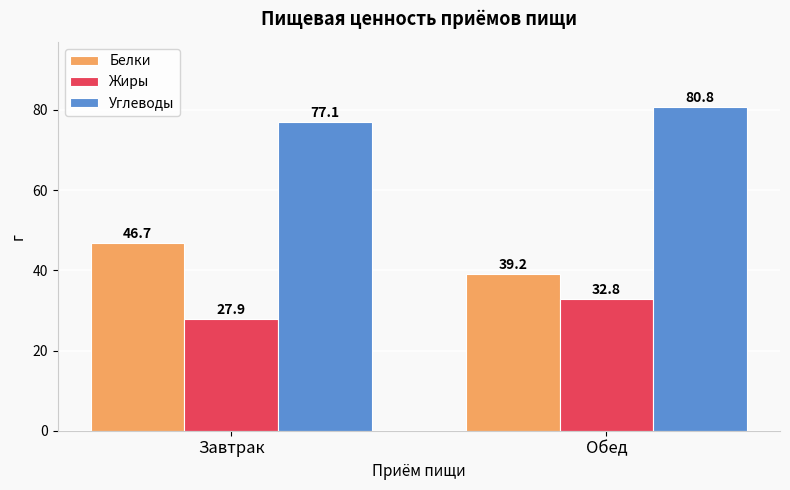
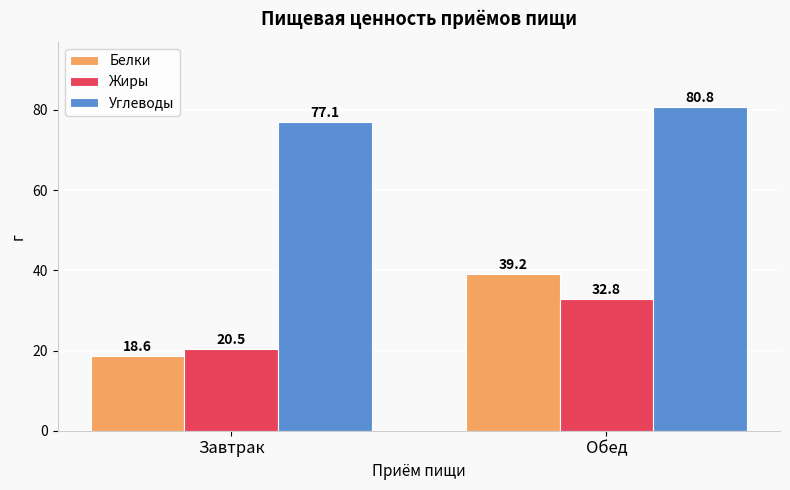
Белки, Завтрак: 46.7 -> 18.6
Жиры, Завтрак: 27.9 -> 20.5
